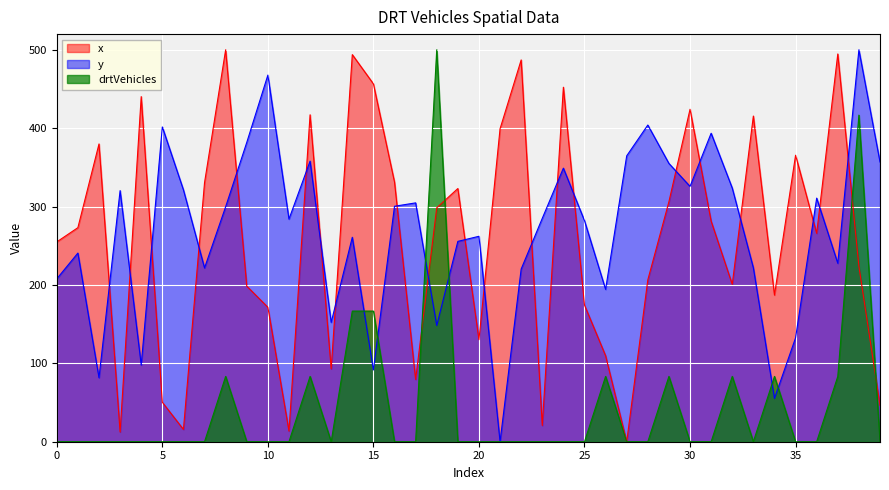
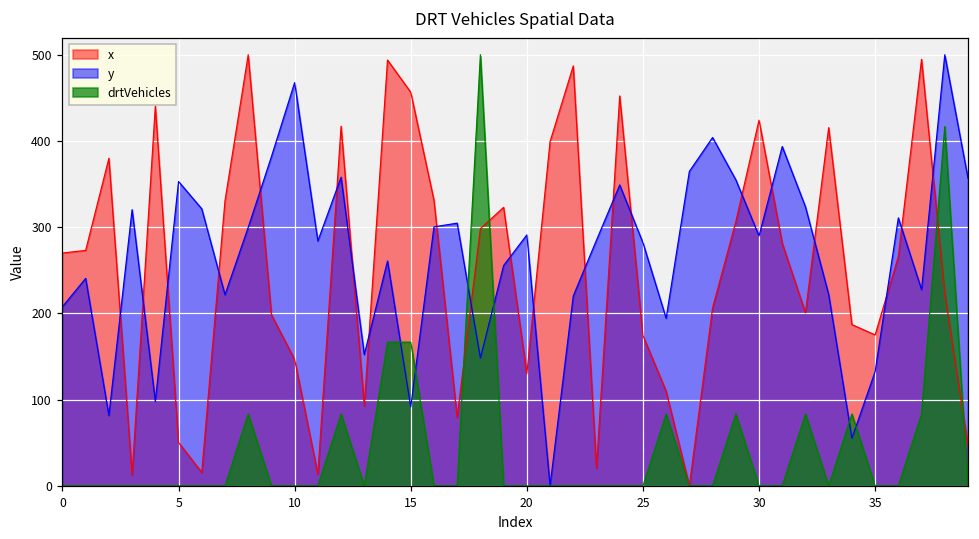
x, 0: 250 -> 270
y, 5: 400 -> 350
x, 10: 170 -> 150
y, 20: 260 -> 290
y, 30: 330 -> 290
x, 35: 370 -> 180
